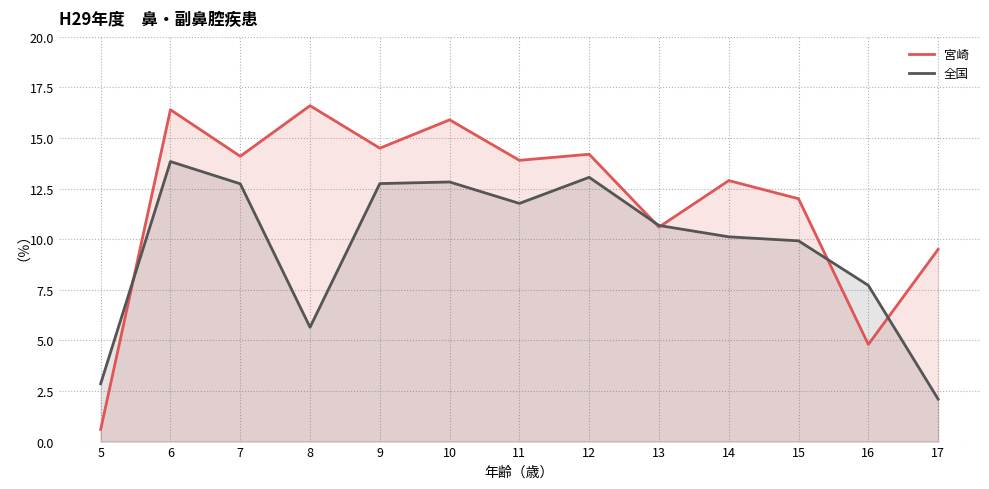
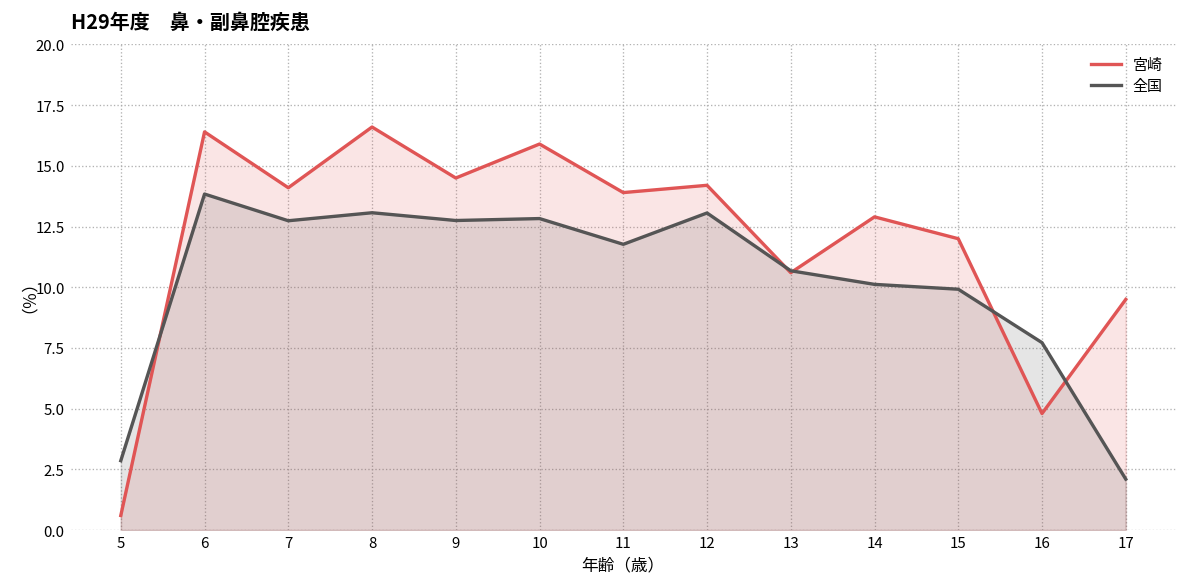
全国, 8: 5.7 -> 13.1
